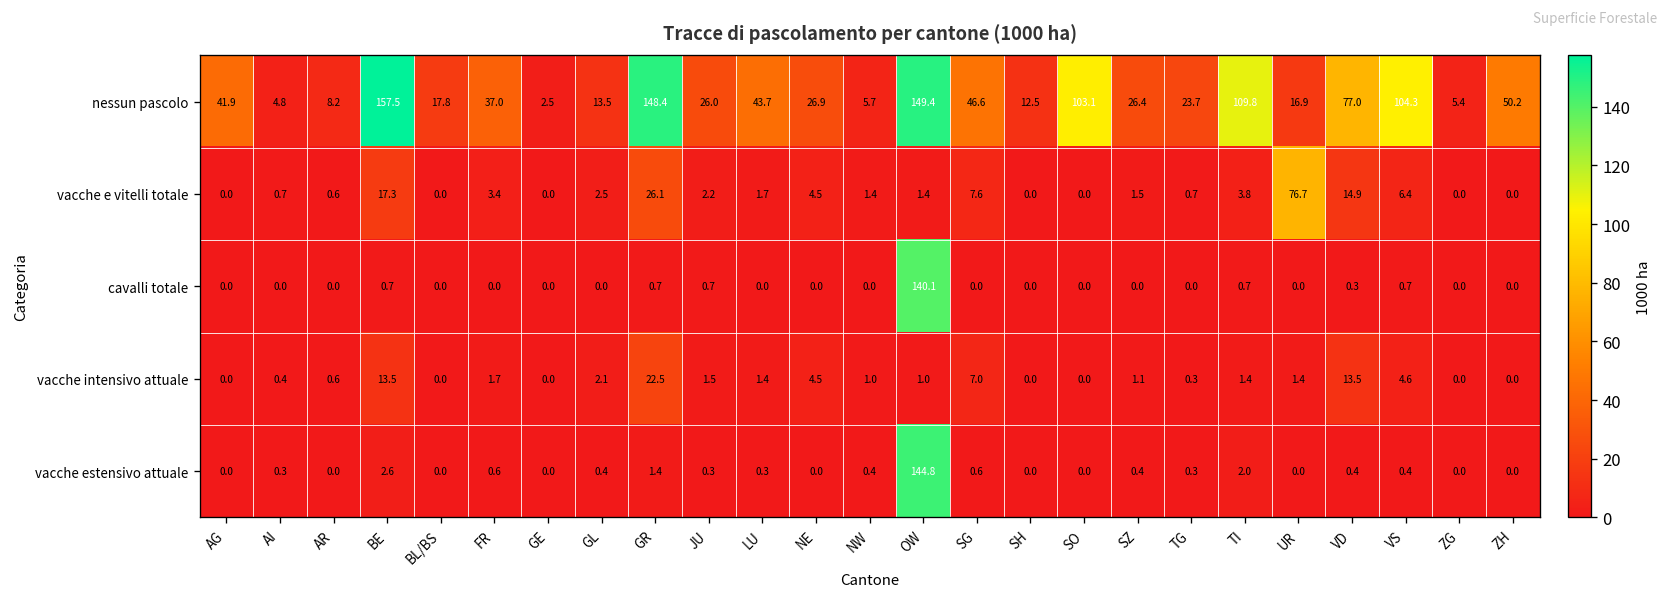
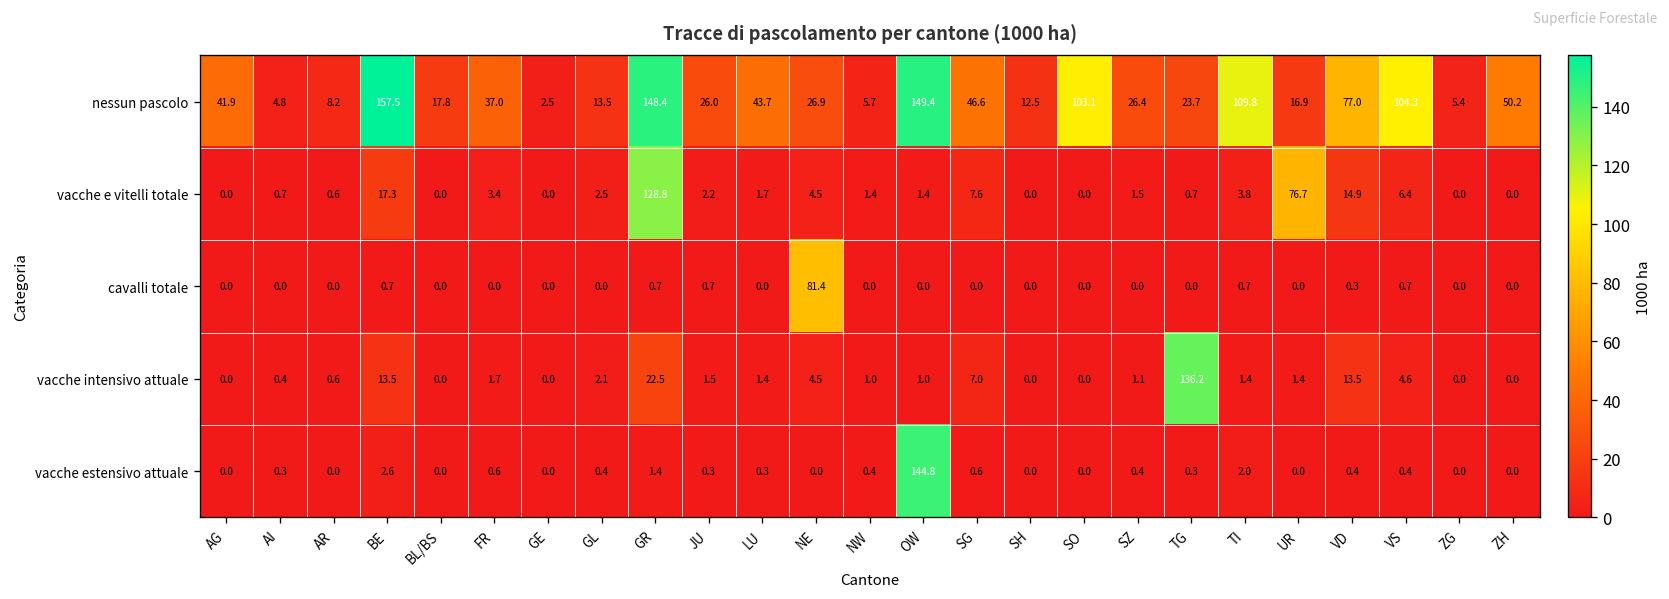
vacche e vitelli totale, GR: 26.1 -> 128.8
cavalli totale, NE: 0.0 -> 81.4
cavalli totale, OW: 140.1 -> 0.0
vacche intensivo attuale, TG: 0.3 -> 136.2
